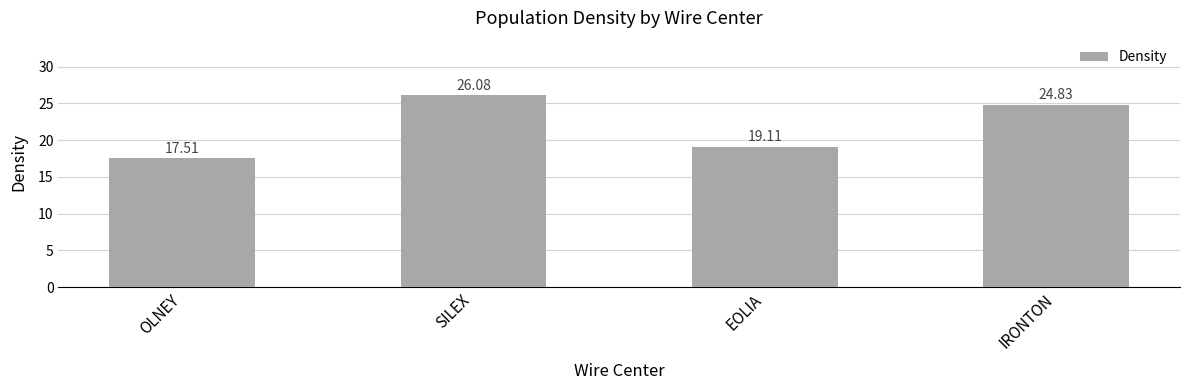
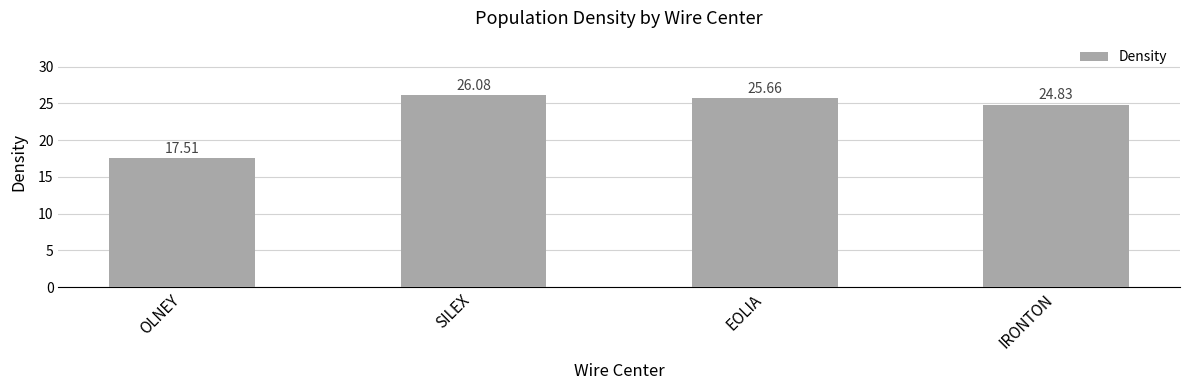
EOLIA: 19.11 -> 25.66
